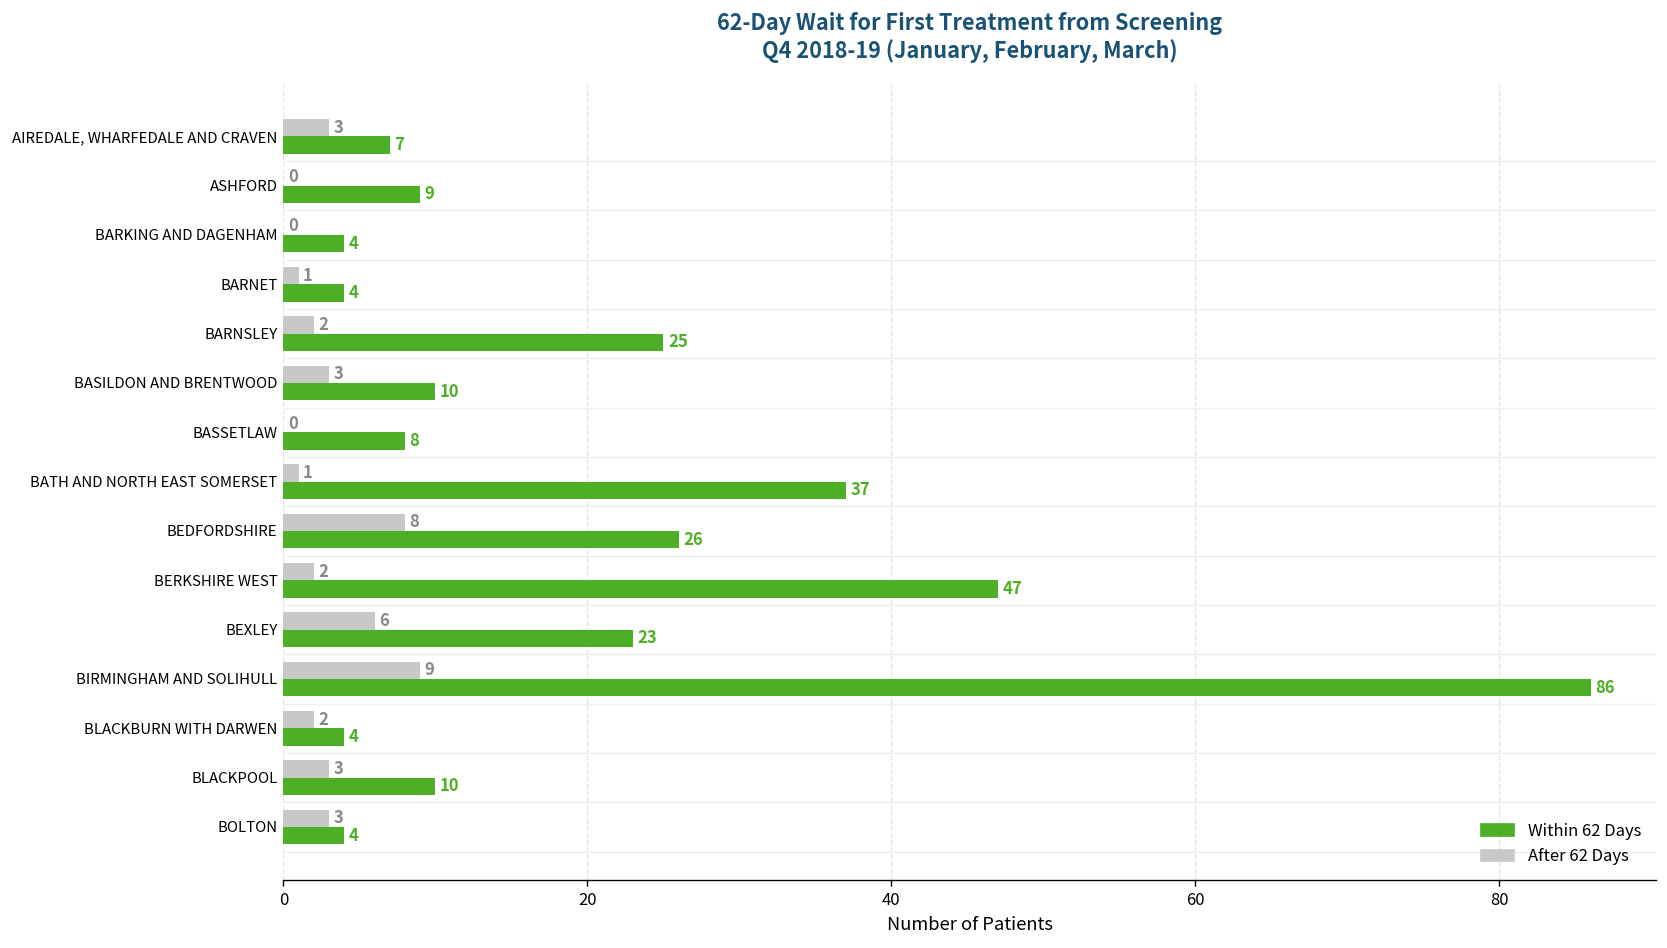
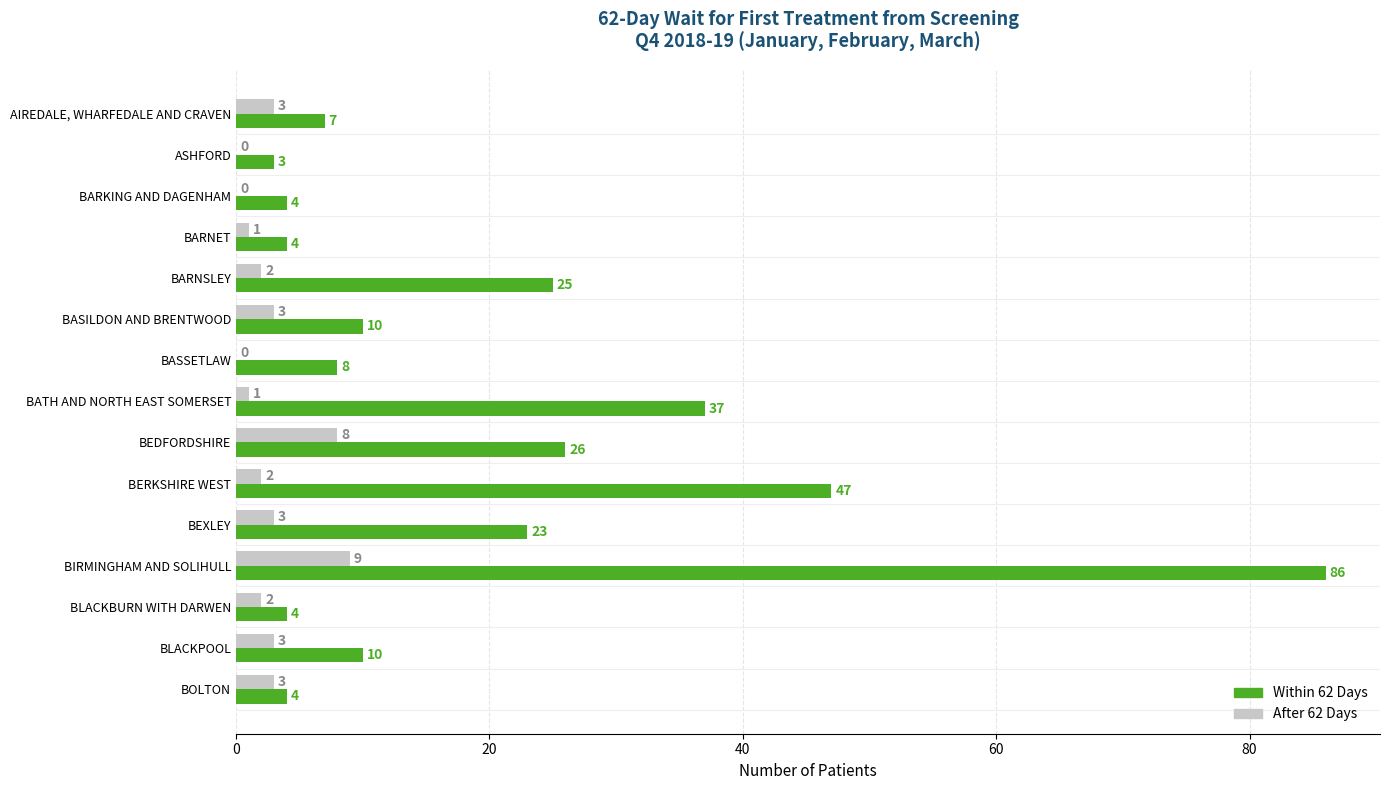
Within 62 Days, ASHFORD: 9 -> 3
After 62 Days, BEXLEY: 6 -> 3
